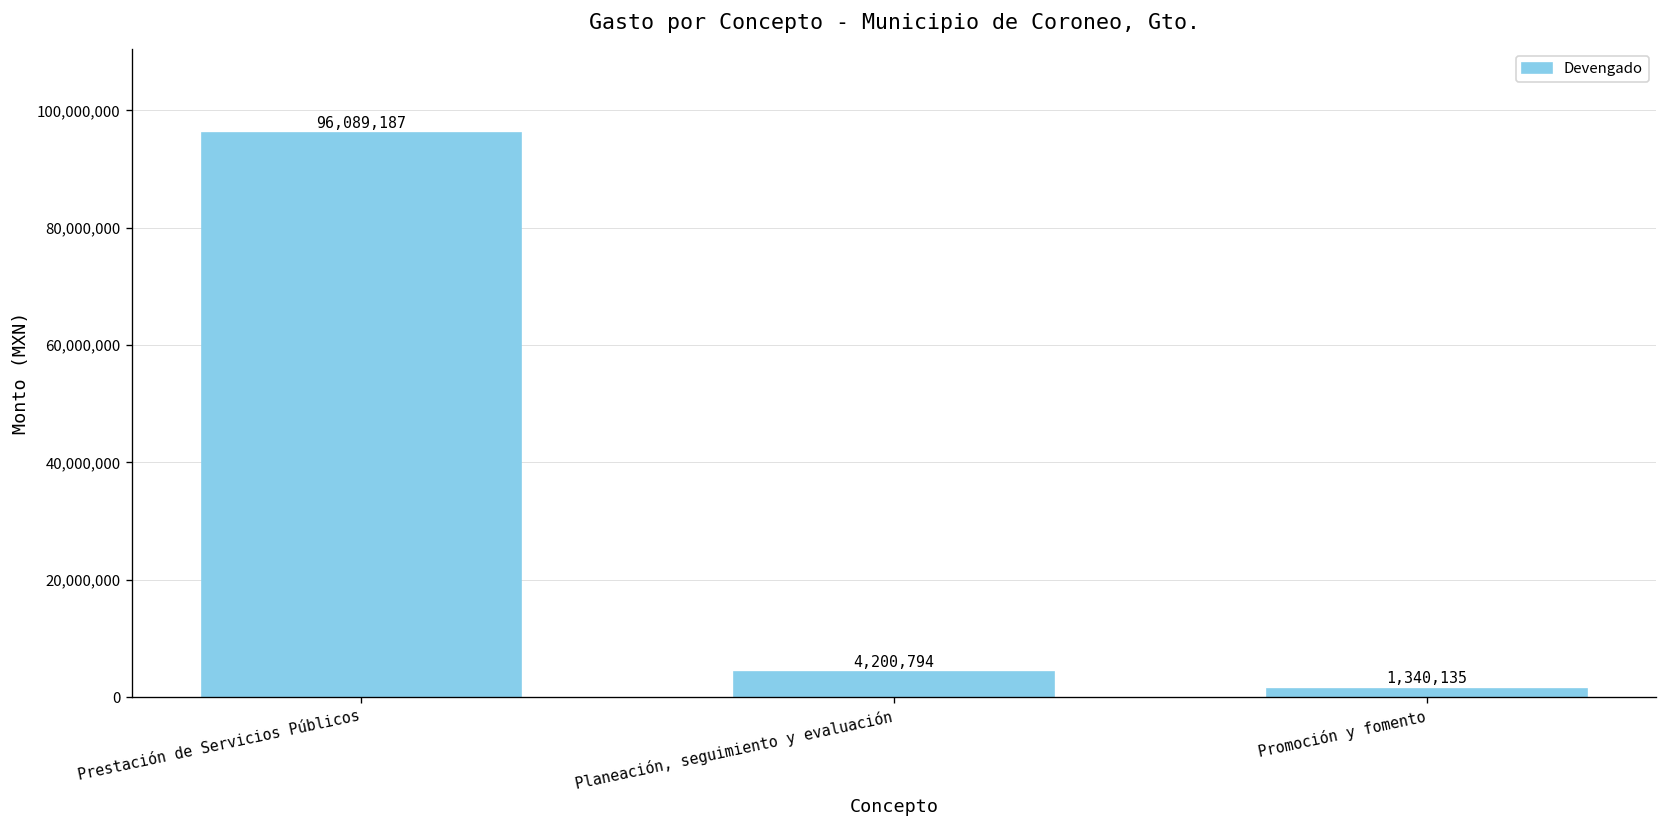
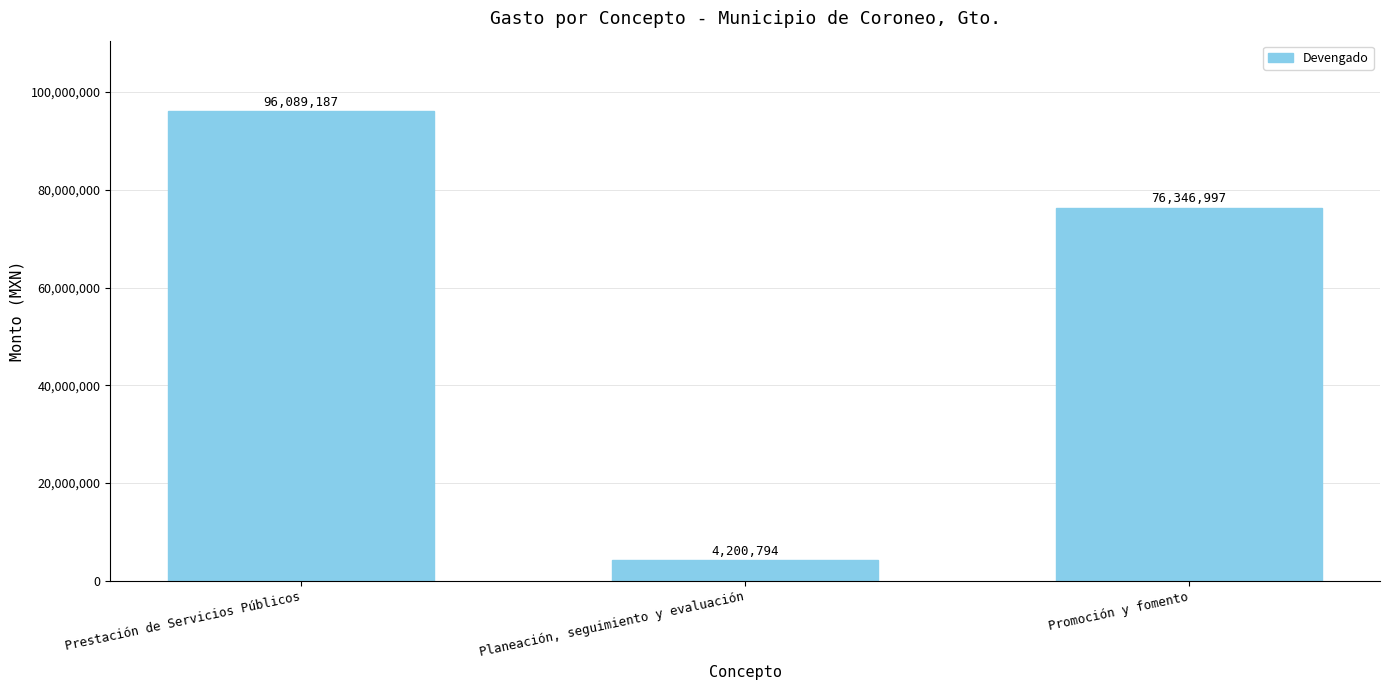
Promoción y fomento: 1,340,135 -> 76,346,997
